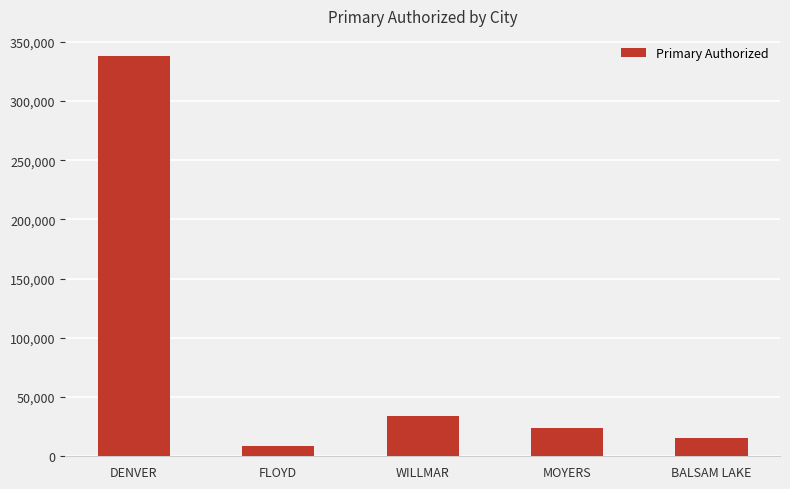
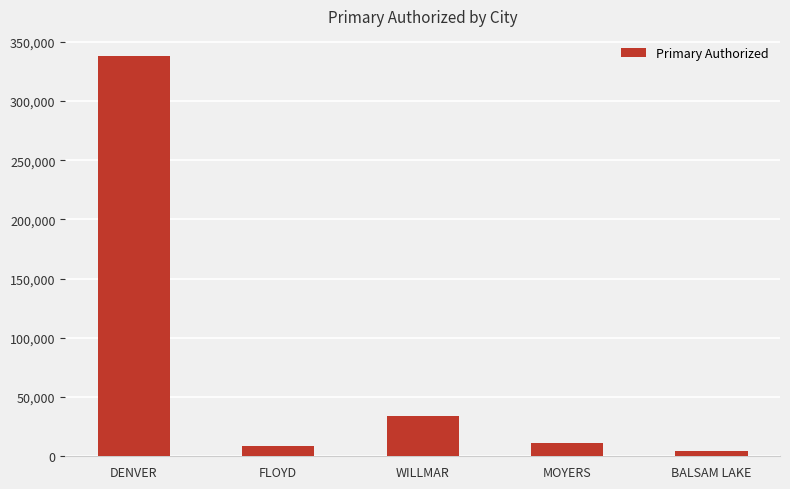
MOYERS: 24,000 -> 11,000
BALSAM LAKE: 16,000 -> 5,000
